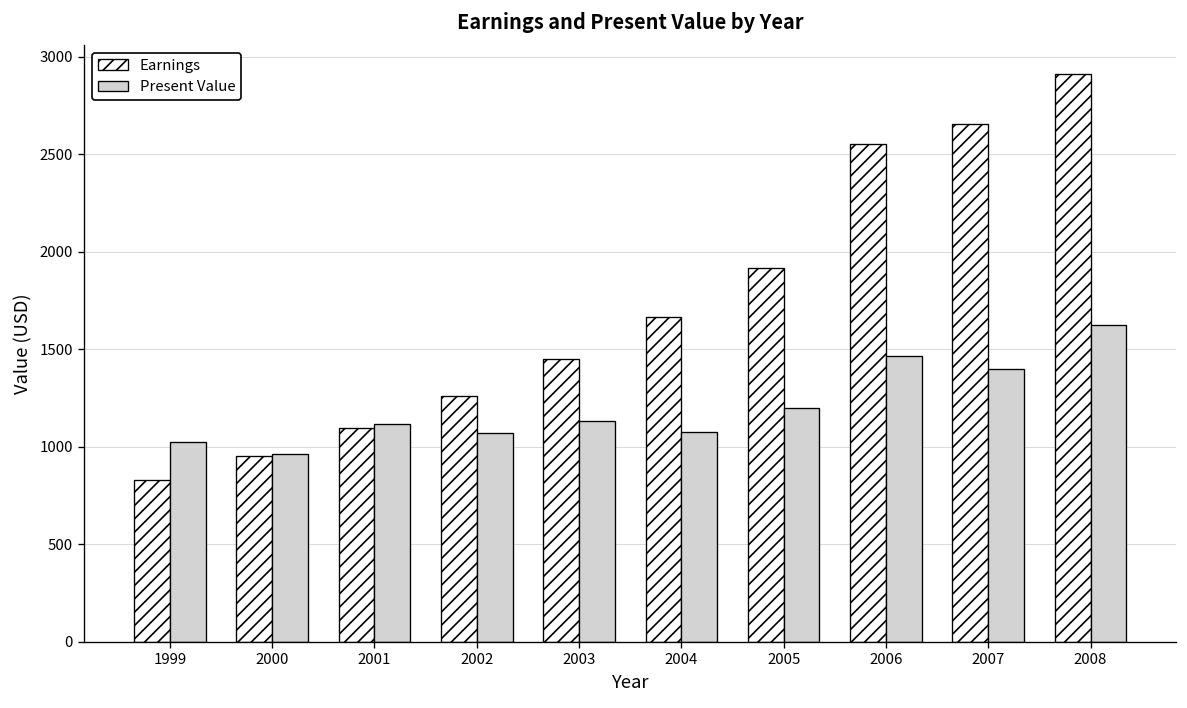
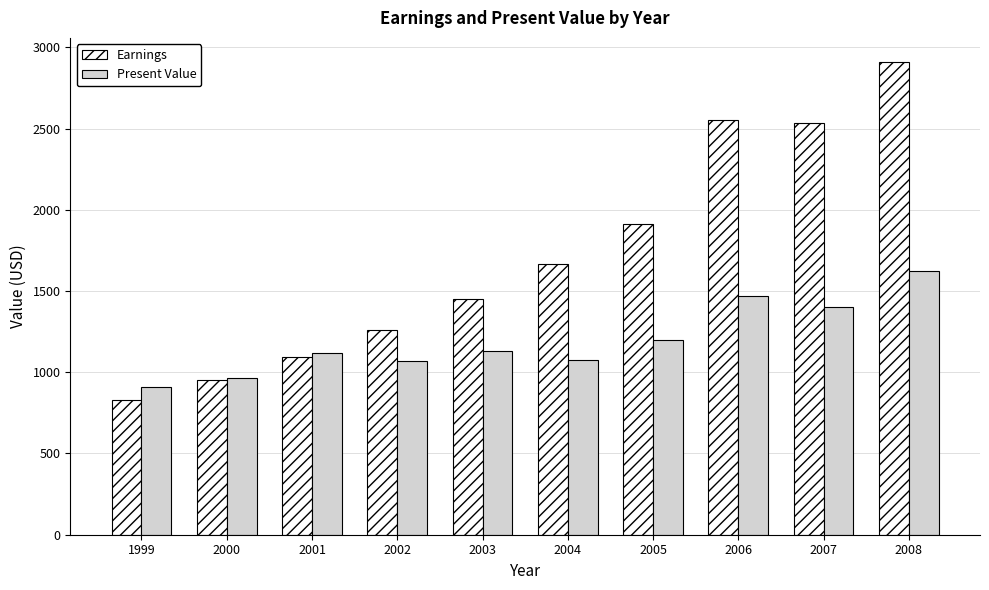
Present Value, 1999: 1020 -> 910
Earnings, 2007: 2660 -> 2530
